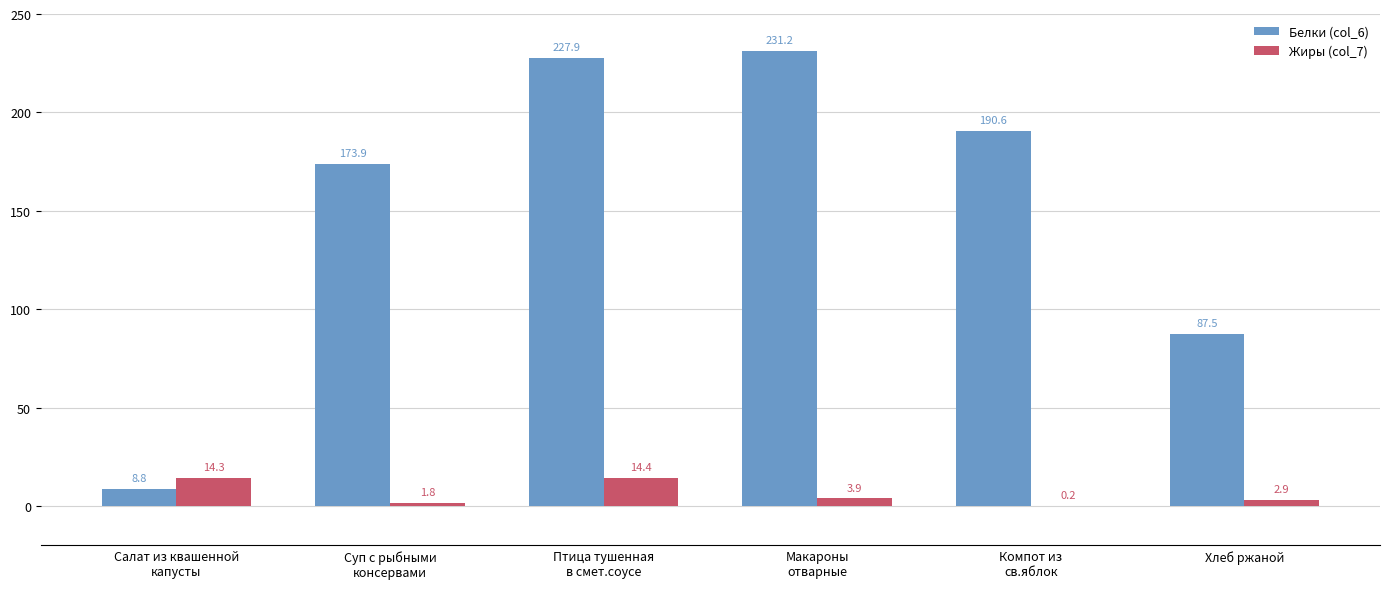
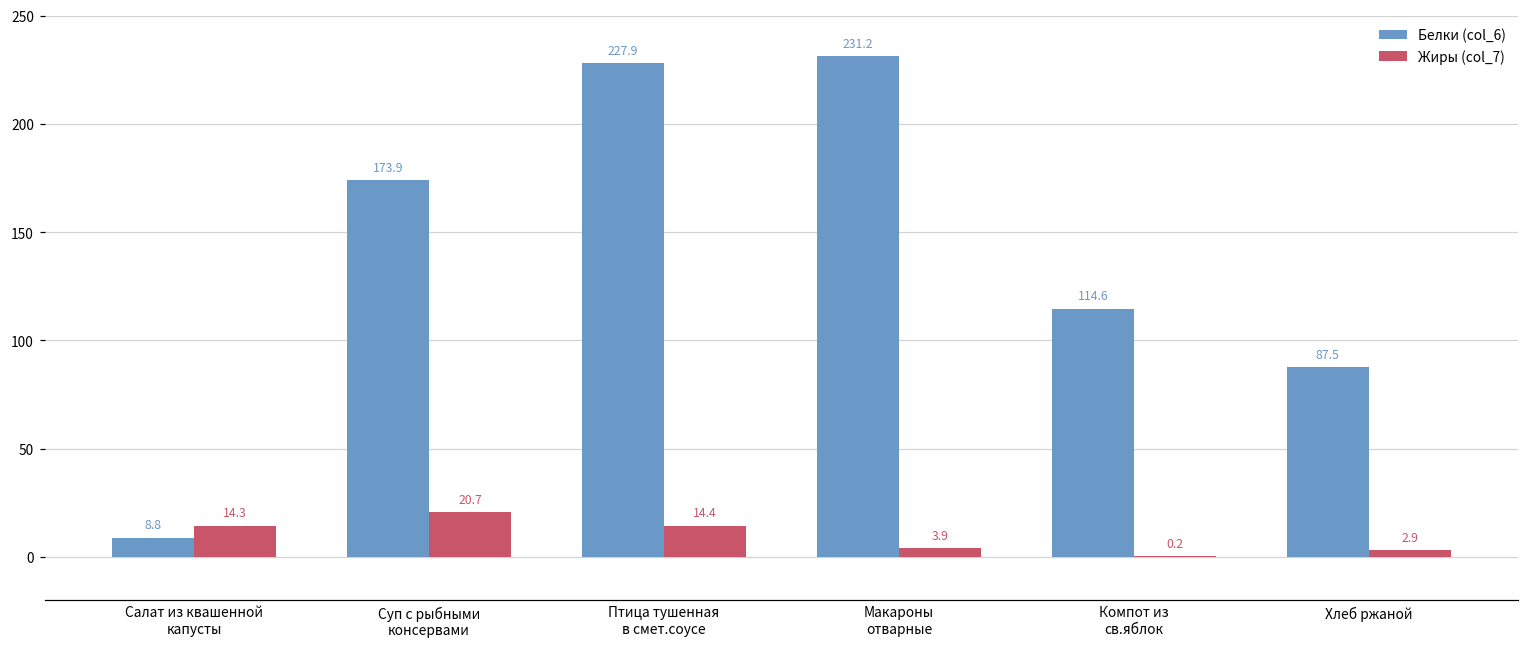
Жиры (col_7), Суп с рыбными консервами: 1.8 -> 20.7
Белки (col_6), Компот из св.яблок: 190.6 -> 114.6
